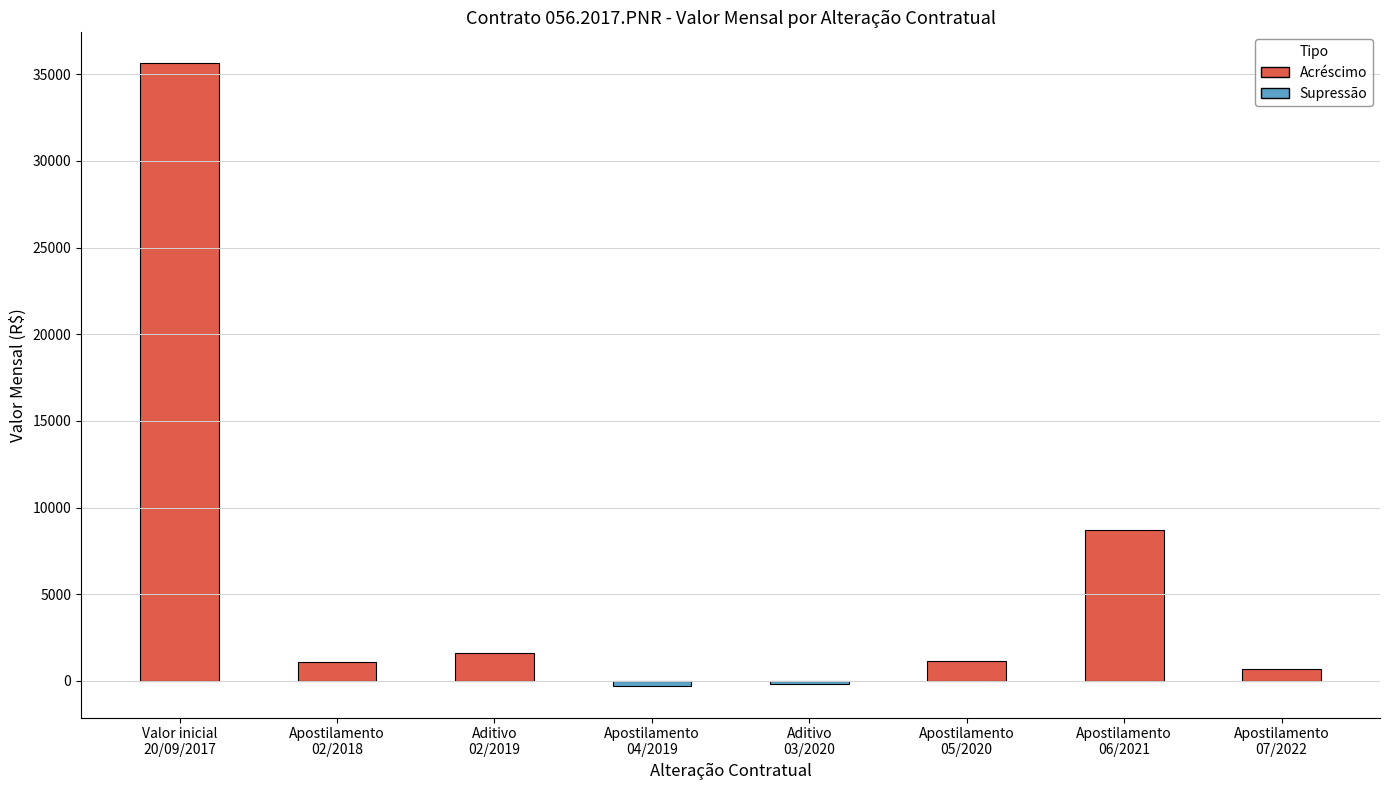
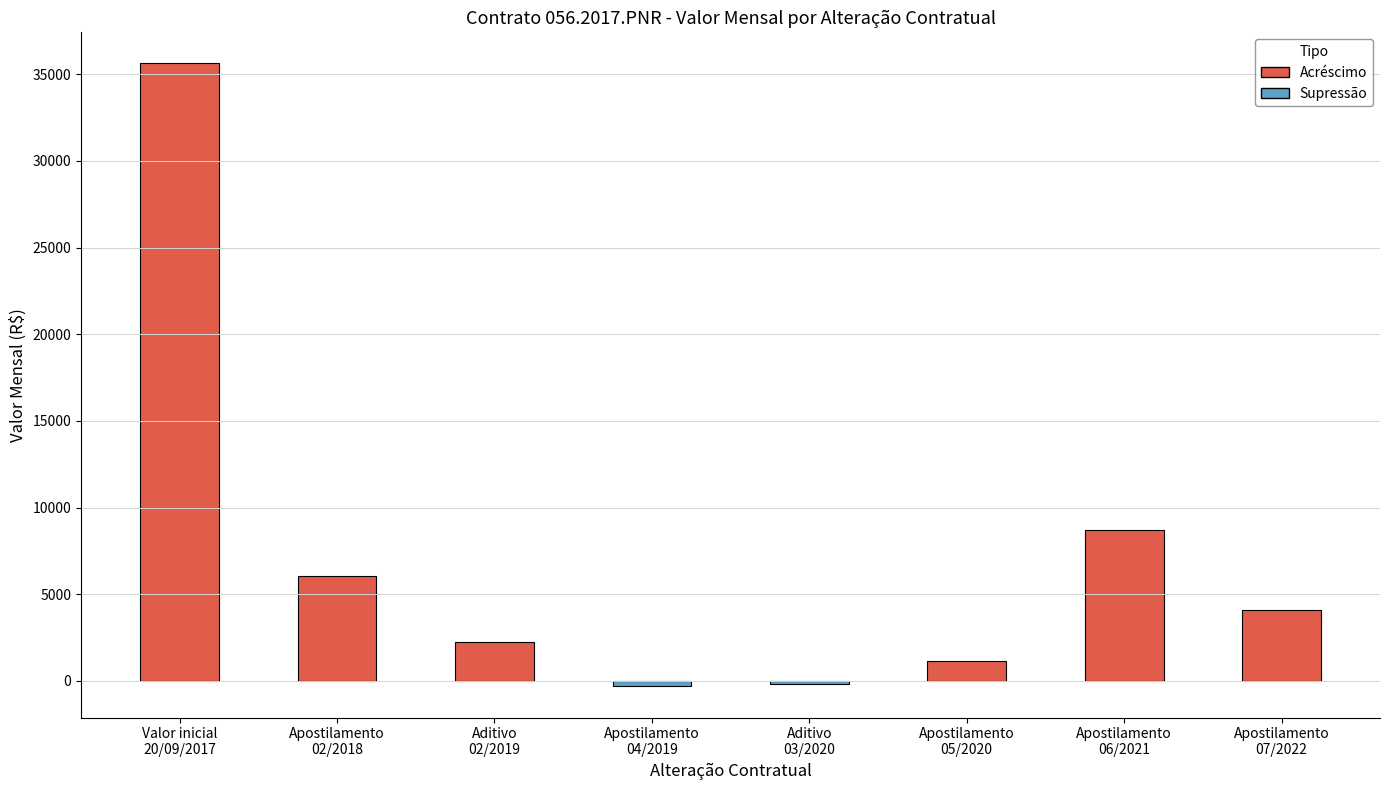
Apostilamento 02/2018: 1100 -> 6000
Aditivo 02/2019: 1600 -> 2200
Apostilamento 07/2022: 700 -> 4100
